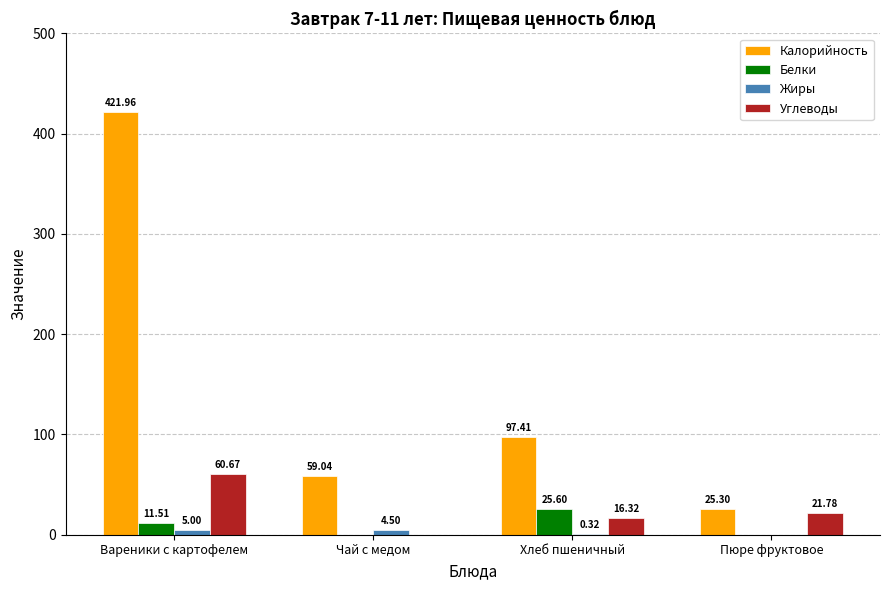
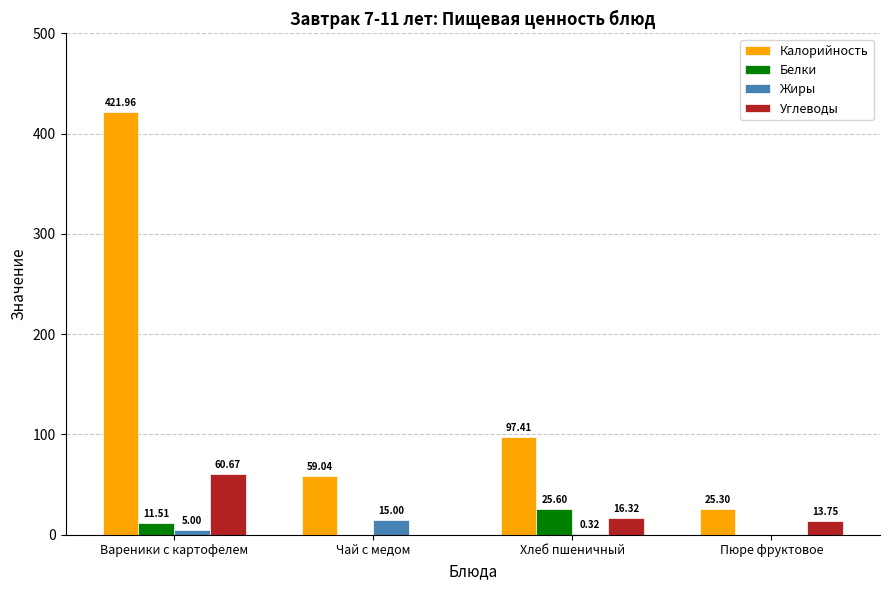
Жиры, Чай с медом: 4.50 -> 15.00
Углеводы, Пюре фруктовое: 21.78 -> 13.75
